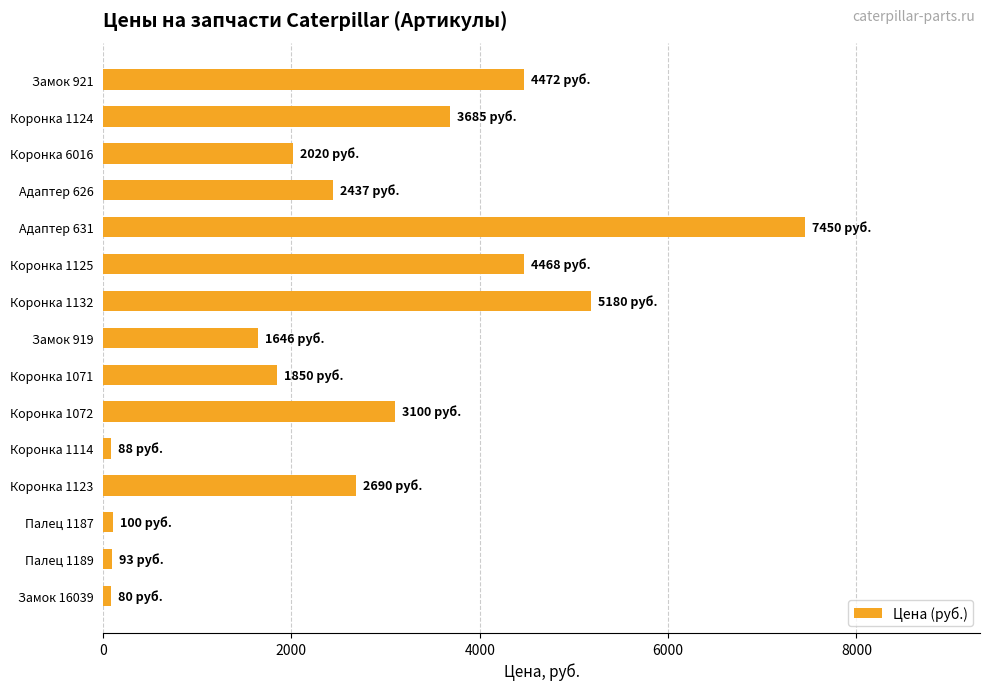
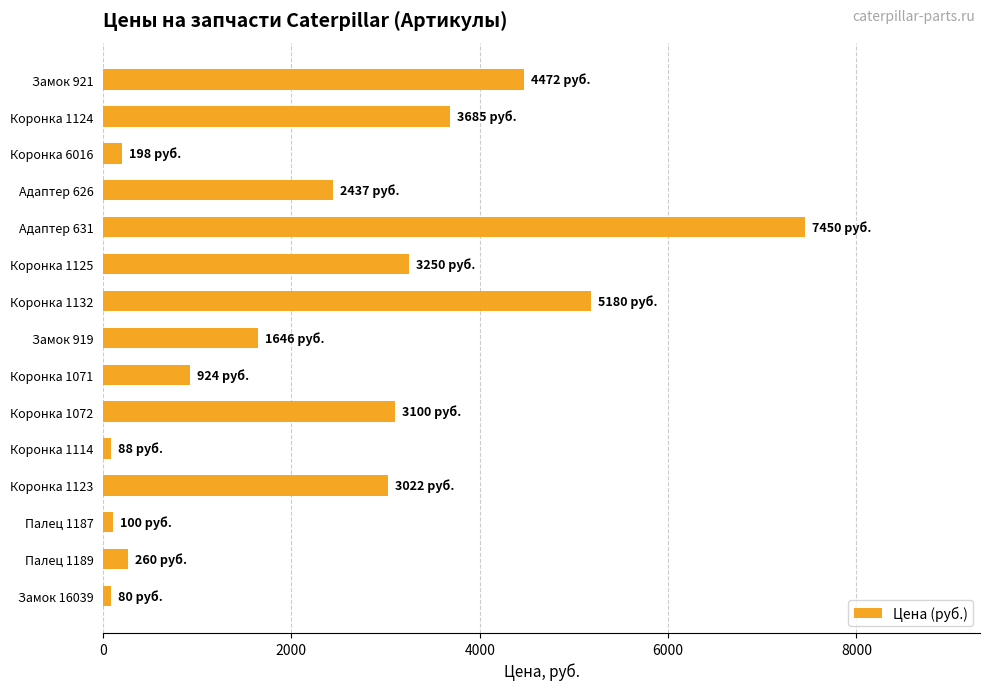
Коронка 6016: 2020 -> 198
Коронка 1125: 4468 -> 3250
Коронка 1071: 1850 -> 924
Коронка 1123: 2690 -> 3022
Палец 1189: 93 -> 260
